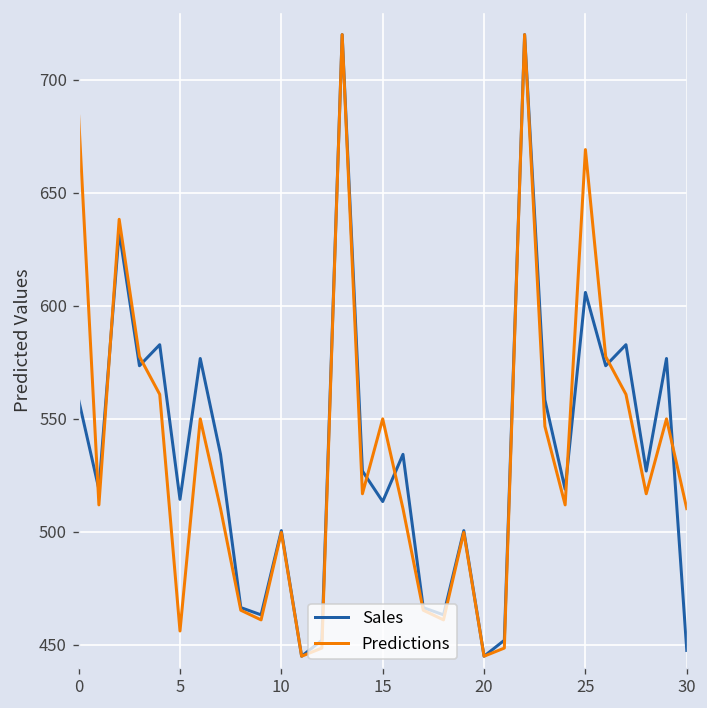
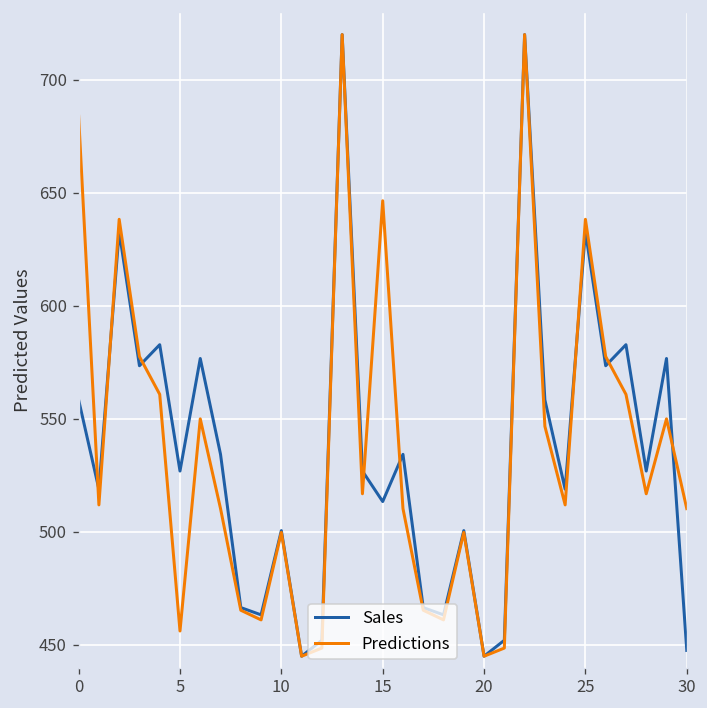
Sales, 5: 514 -> 527
Predictions, 15: 550 -> 646
Sales, 25: 606 -> 633
Predictions, 25: 669 -> 638
